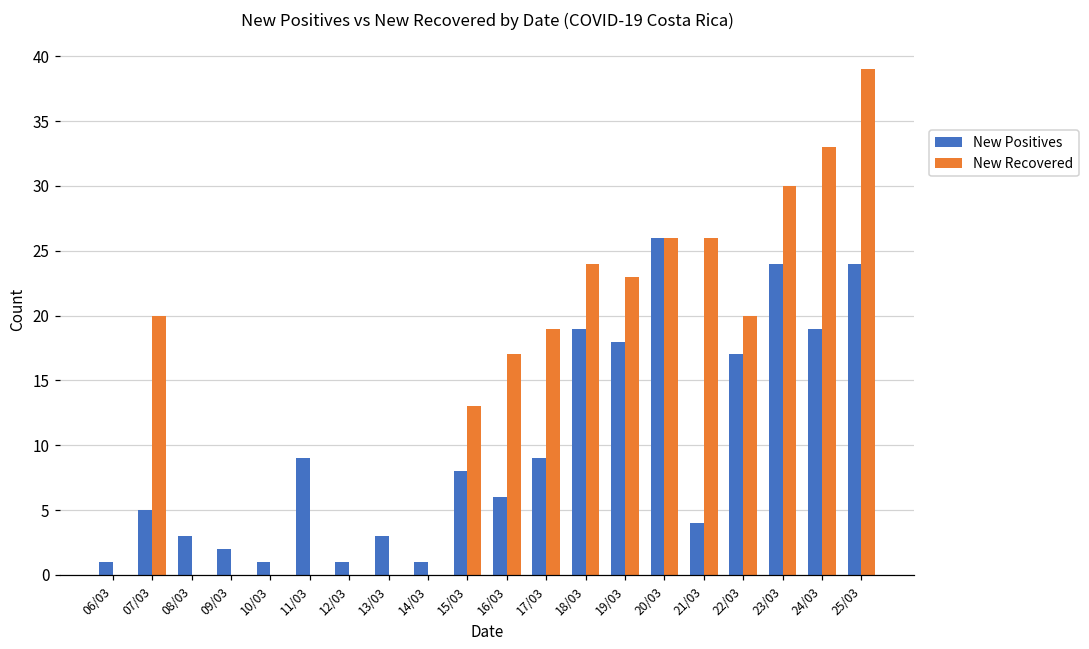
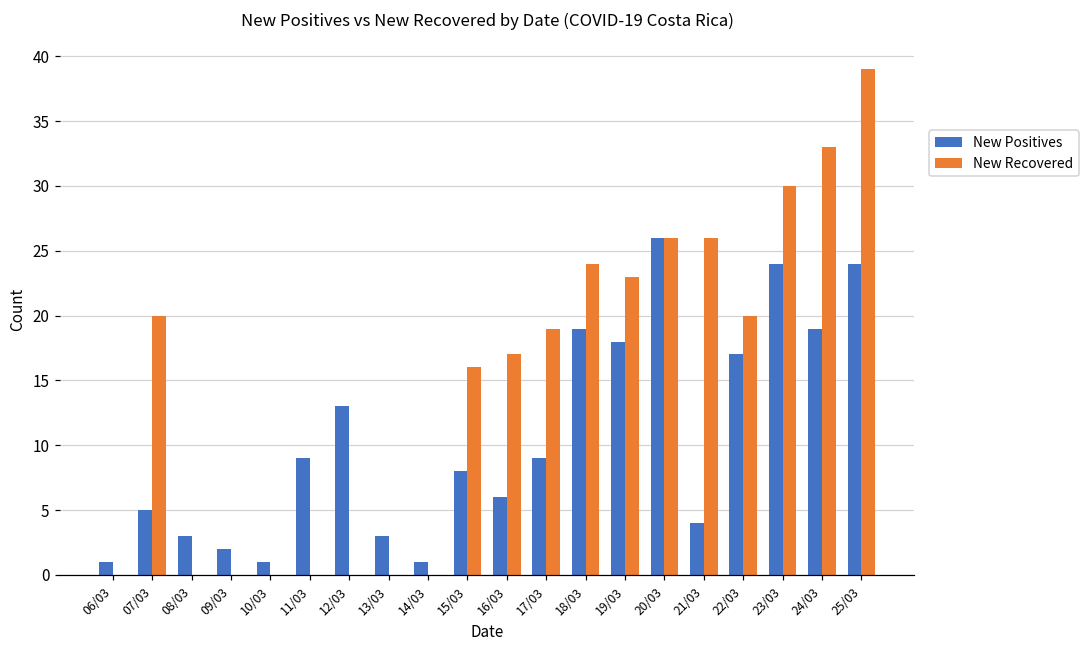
New Positives, 12/03: 1 -> 13
New Recovered, 15/03: 13 -> 16
